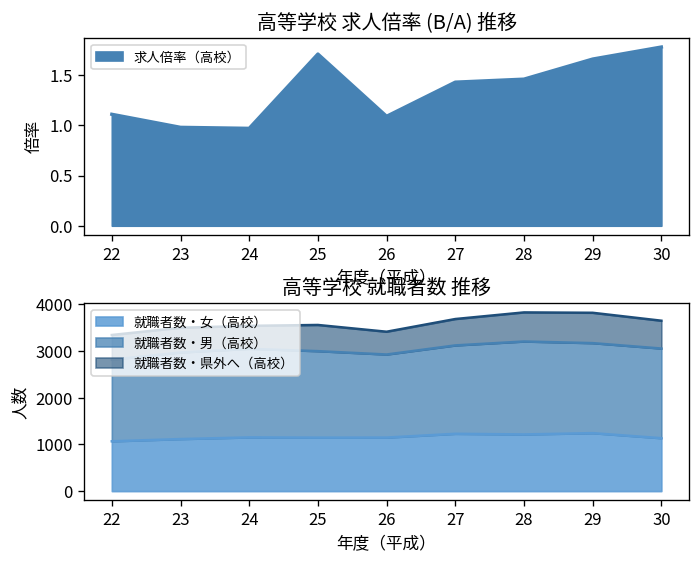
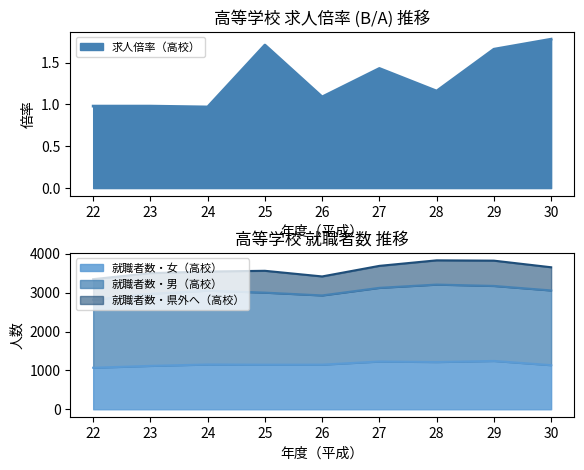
高等学校 求人倍率 (B/A) 推移, 22: 1.1 -> 1.0
高等学校 求人倍率 (B/A) 推移, 28: 1.5 -> 1.2
